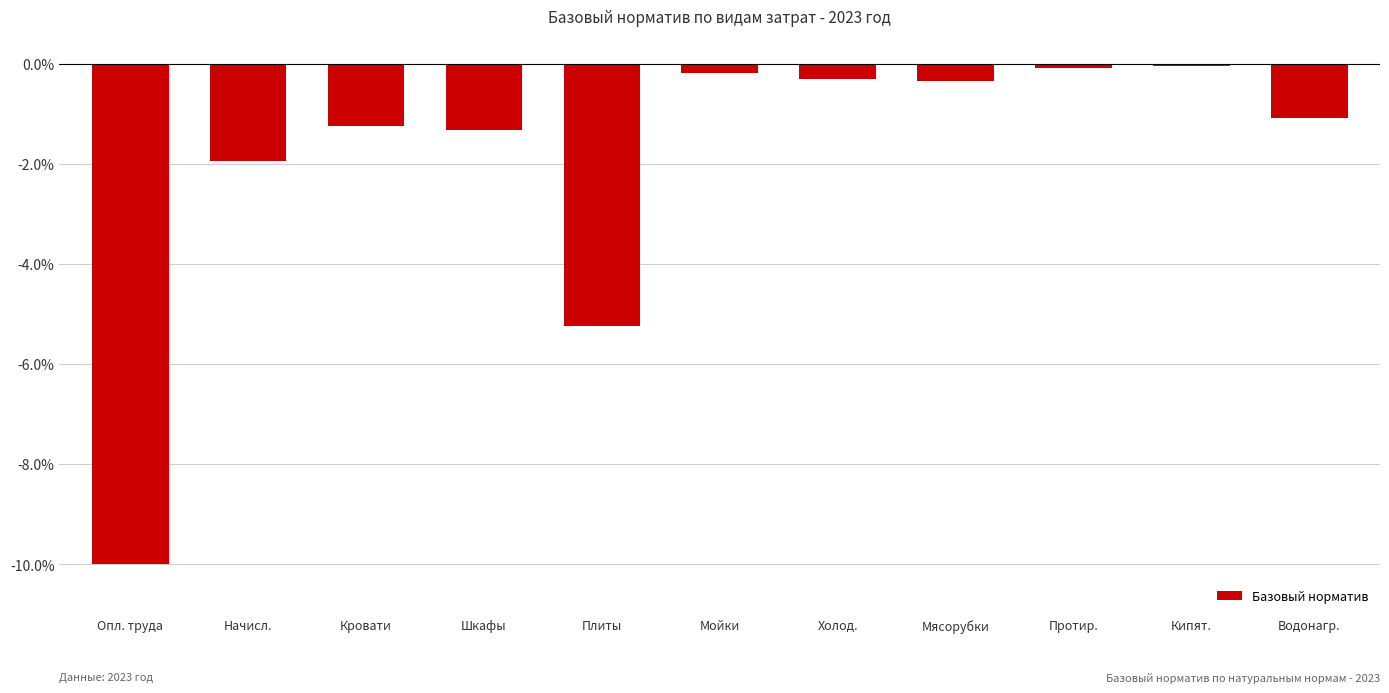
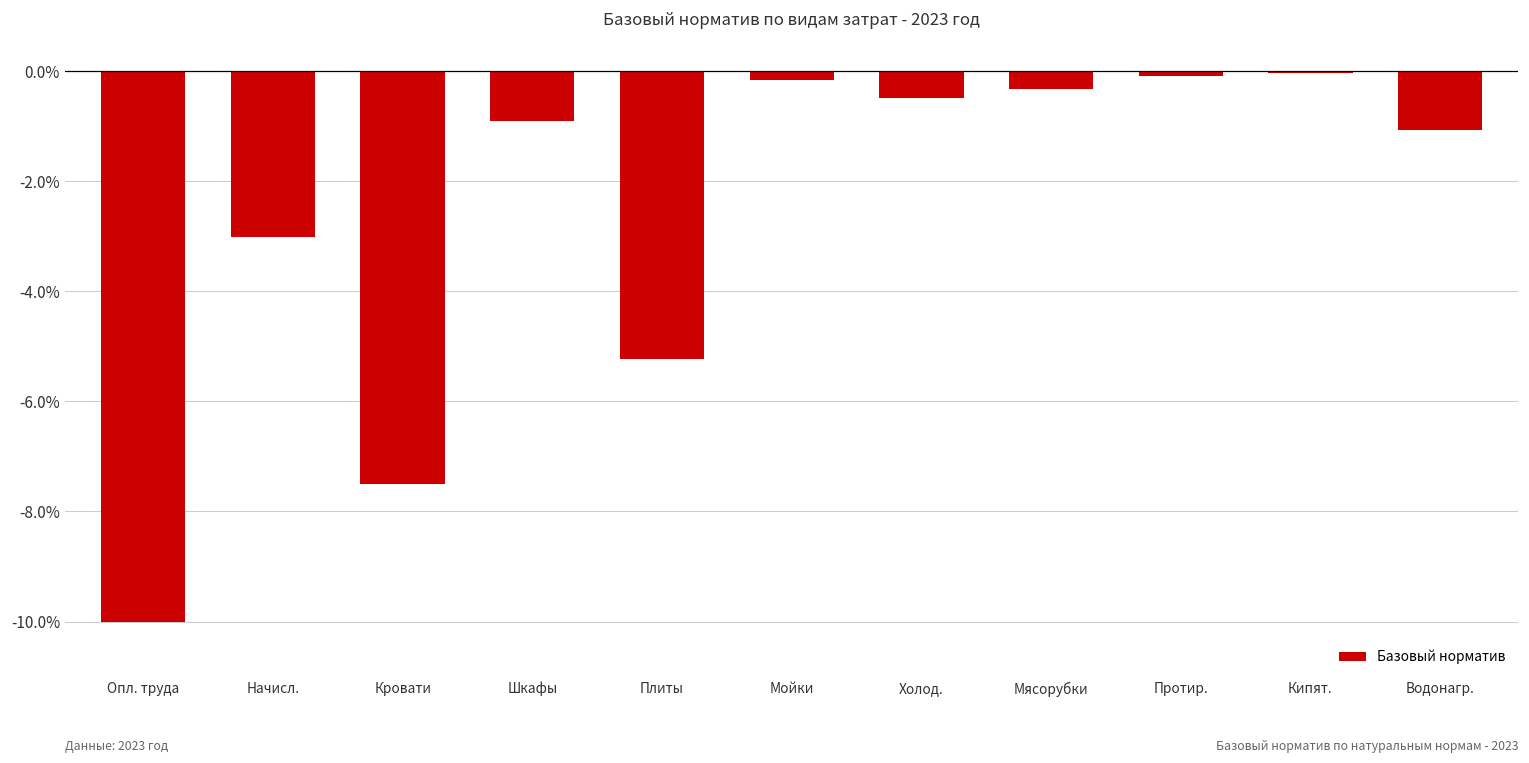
Начисл.: -1.9% -> -3.0%
Кровати: -1.2% -> -7.5%
Шкафы: -1.3% -> -0.9%
Холод.: -0.3% -> -0.5%
